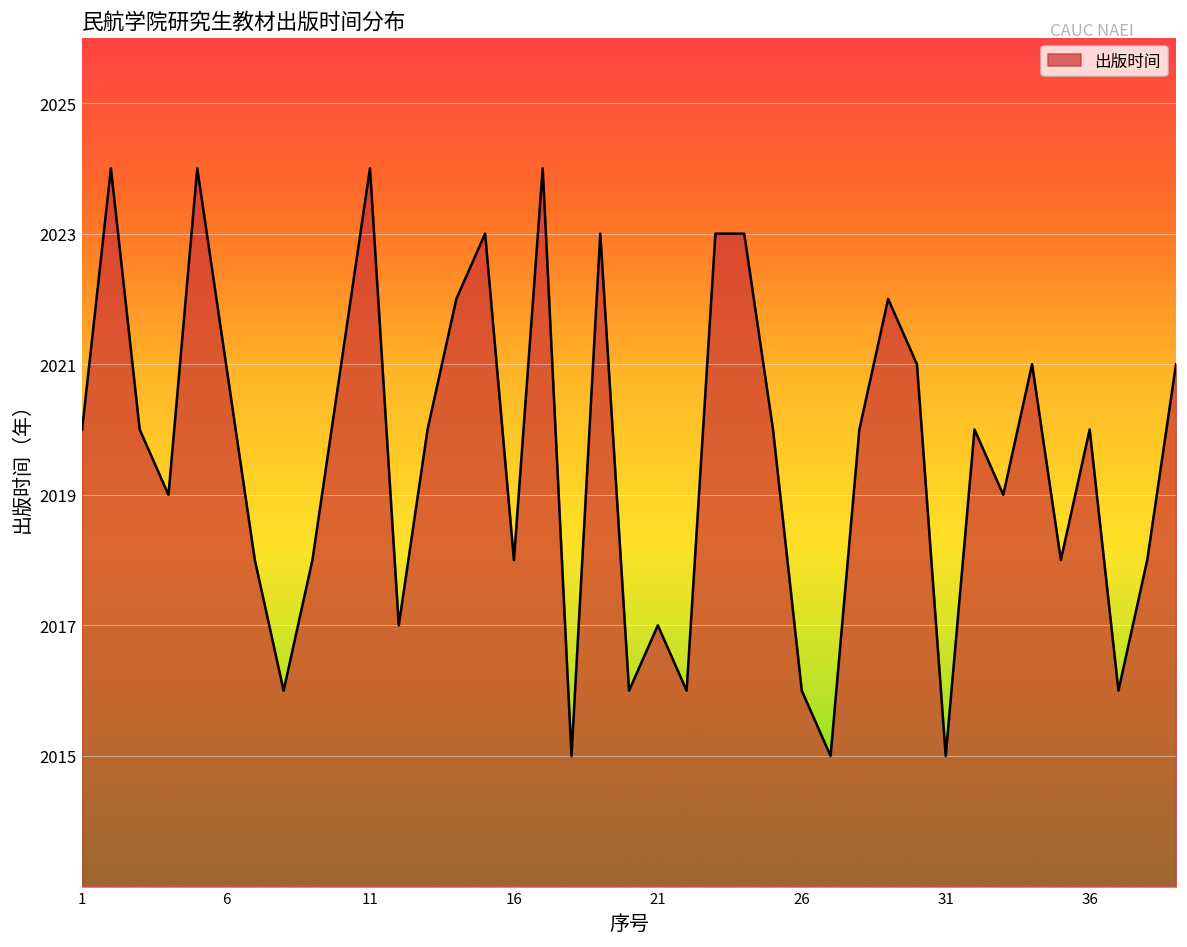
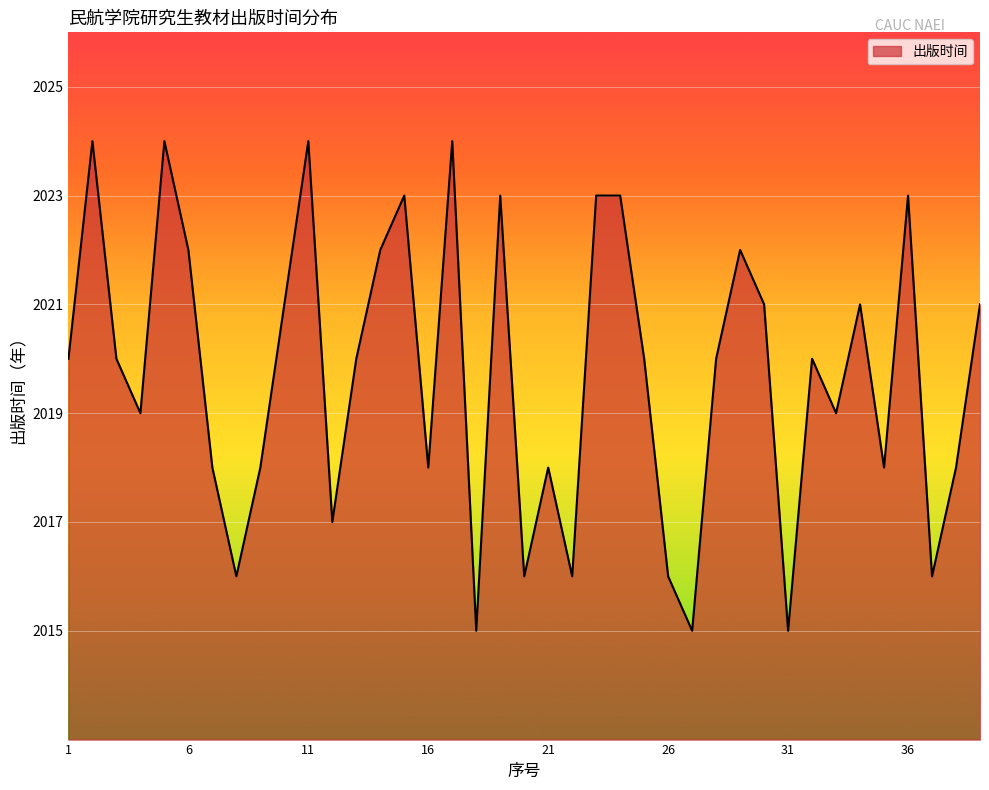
6: 2021 -> 2022
21: 2017 -> 2018
36: 2020 -> 2023
